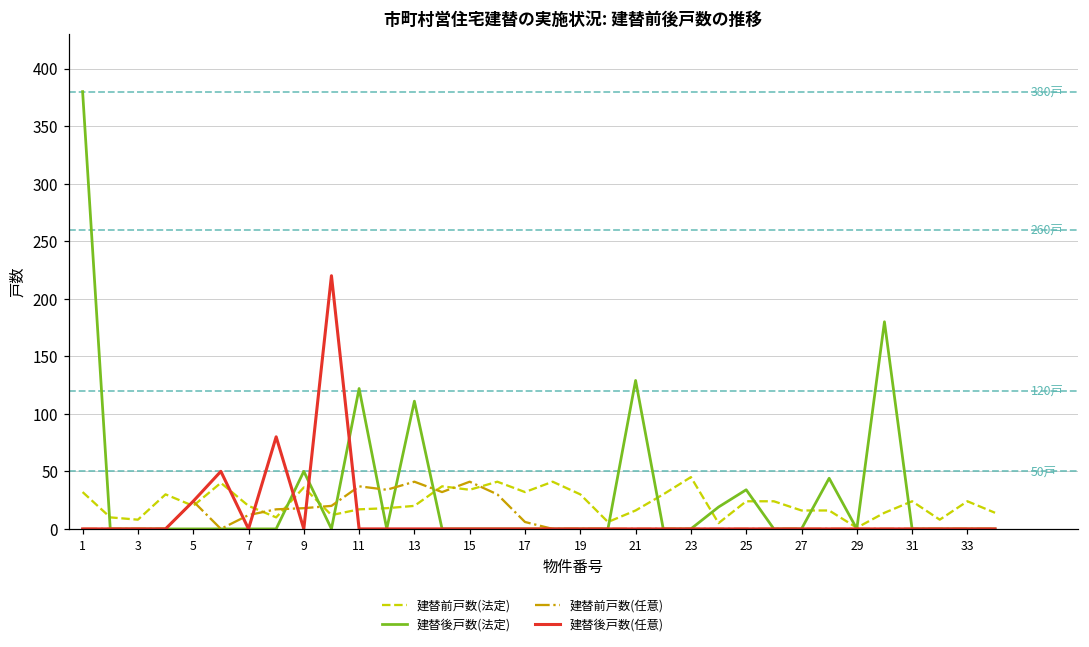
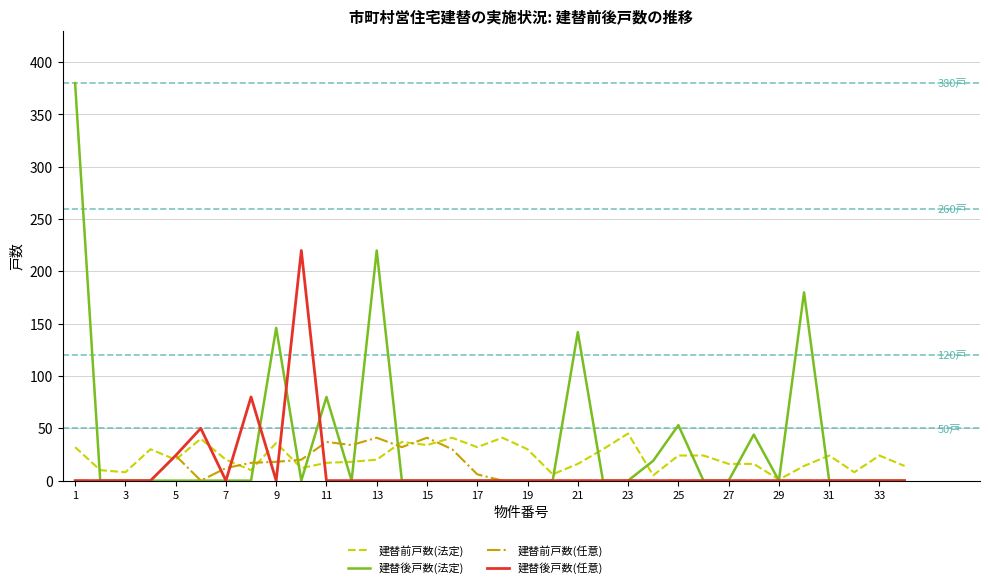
建替後戸数(法定), 9: 50 -> 146
建替後戸数(法定), 11: 122 -> 80
建替後戸数(法定), 13: 111 -> 220
建替後戸数(法定), 21: 129 -> 142
建替後戸数(法定), 25: 34 -> 53
